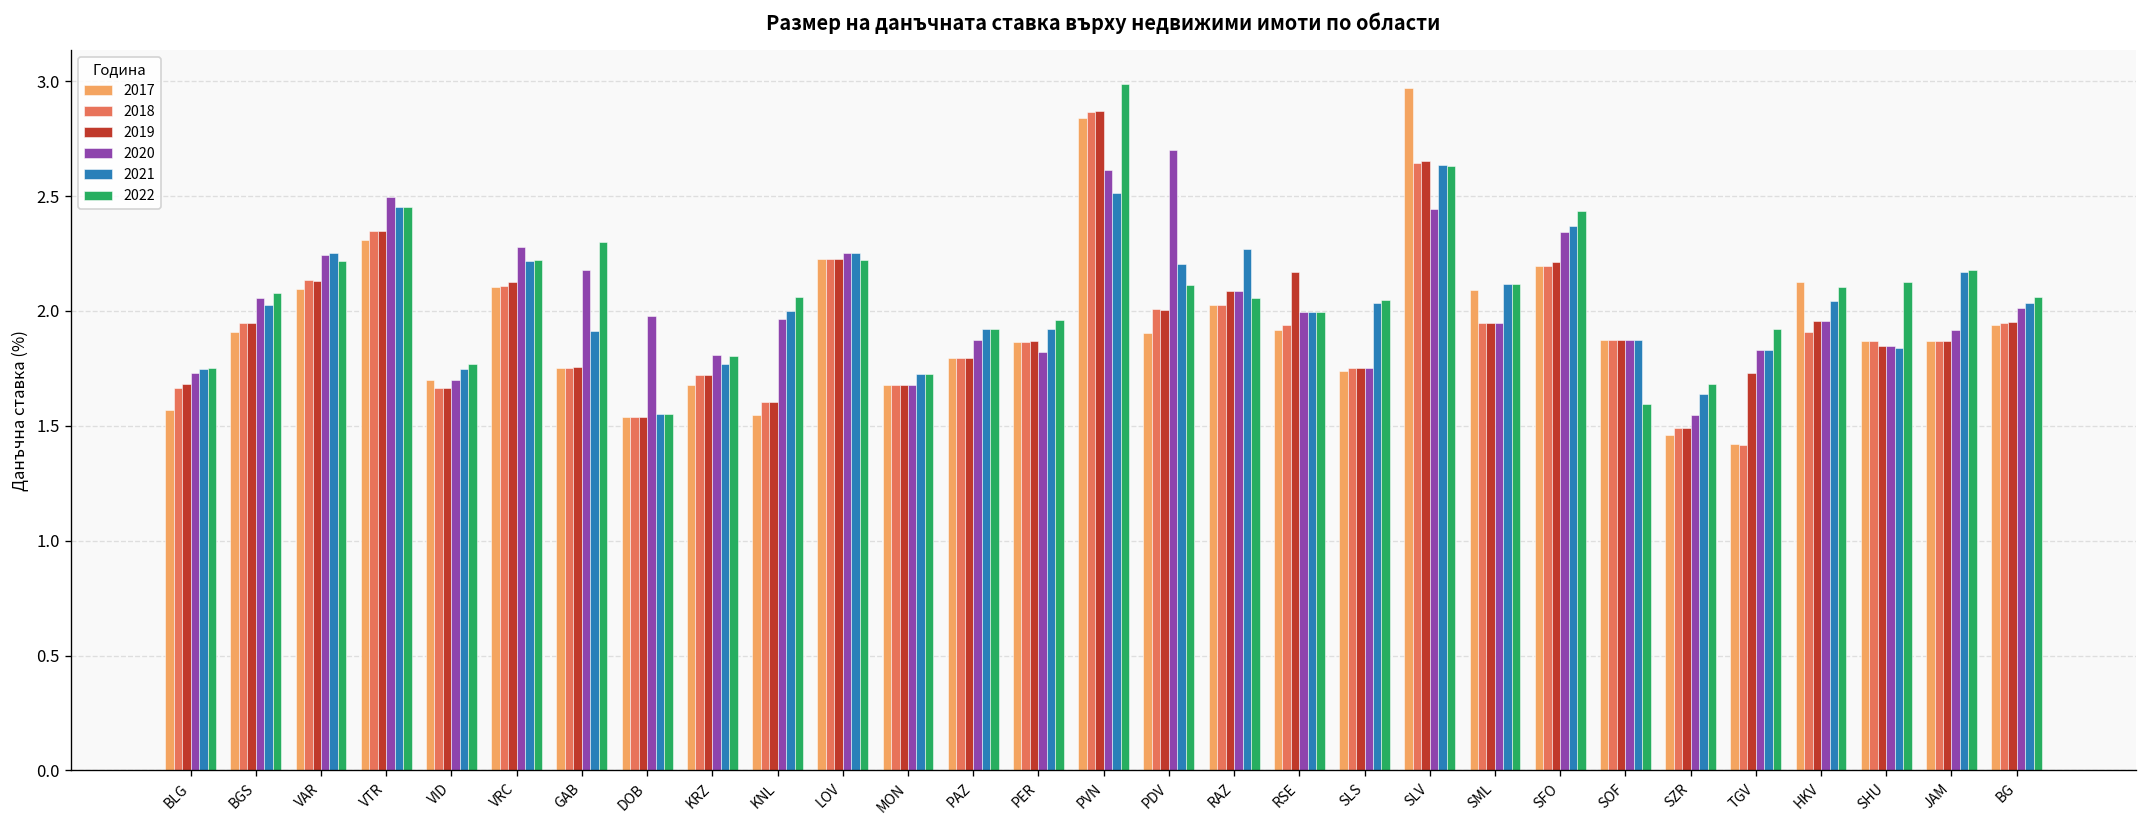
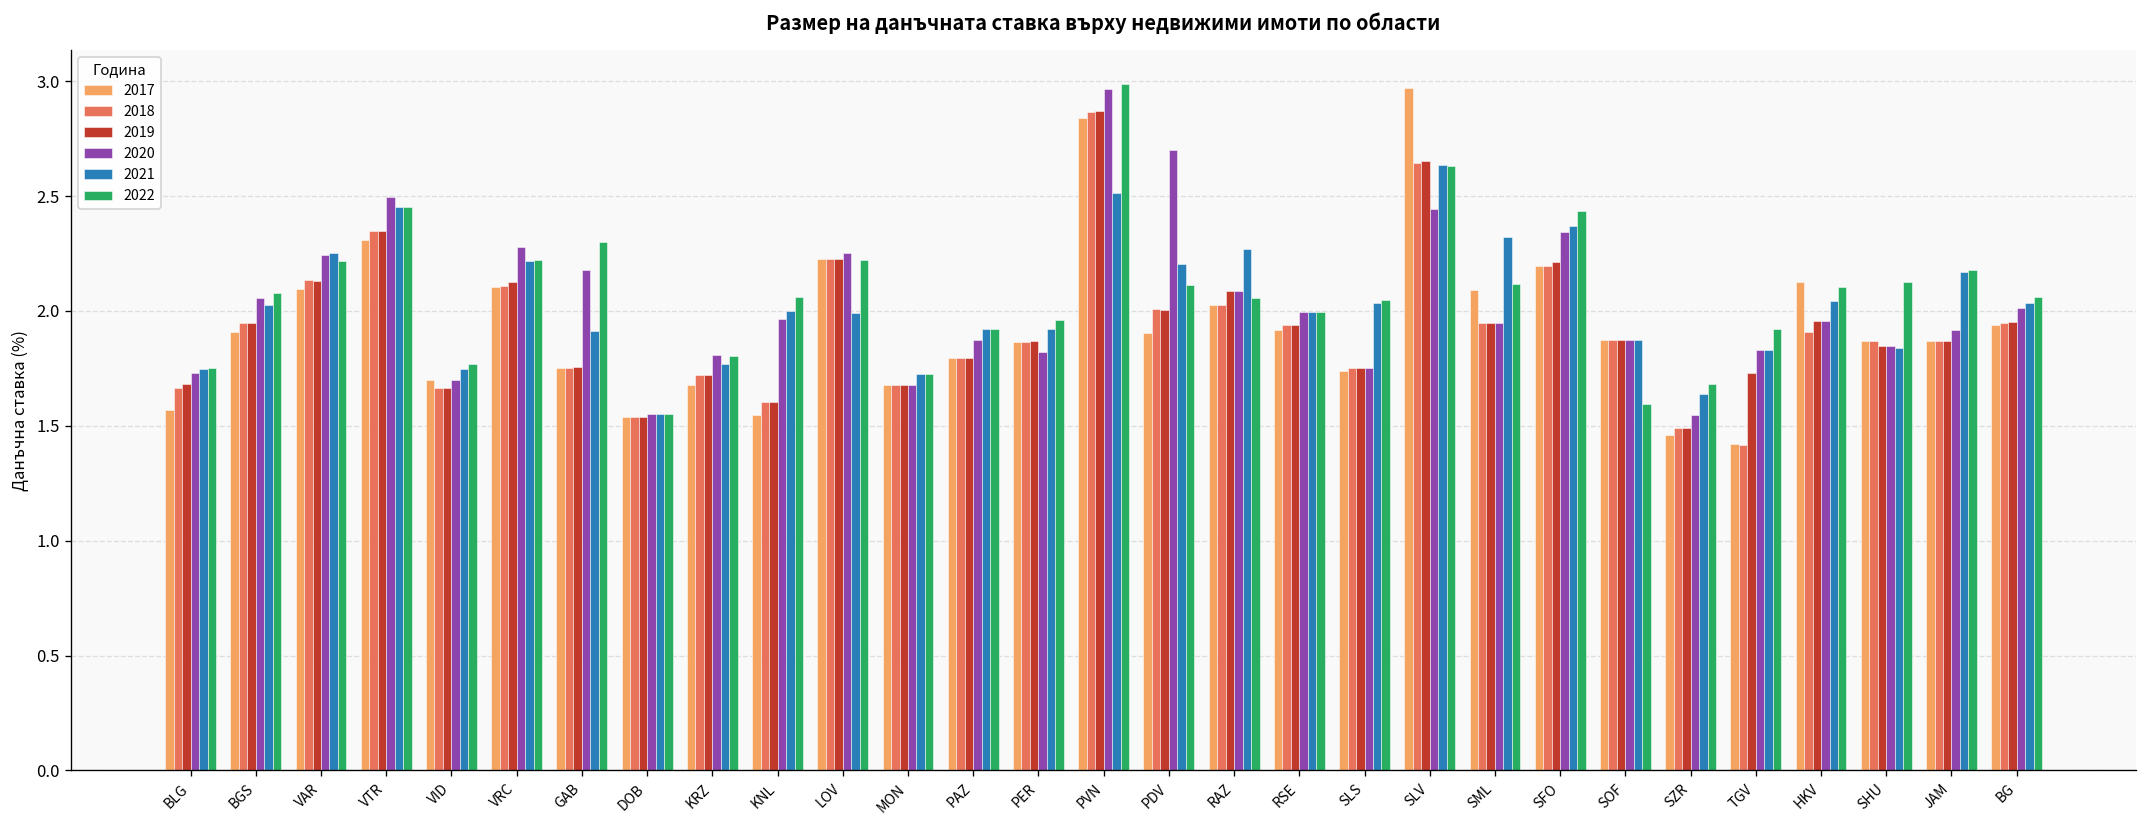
2020, DOB: 1.98 -> 1.55
2021, LOV: 2.25 -> 1.99
2020, PVN: 2.61 -> 2.97
2019, RSE: 2.17 -> 1.94
2021, SML: 2.12 -> 2.32
